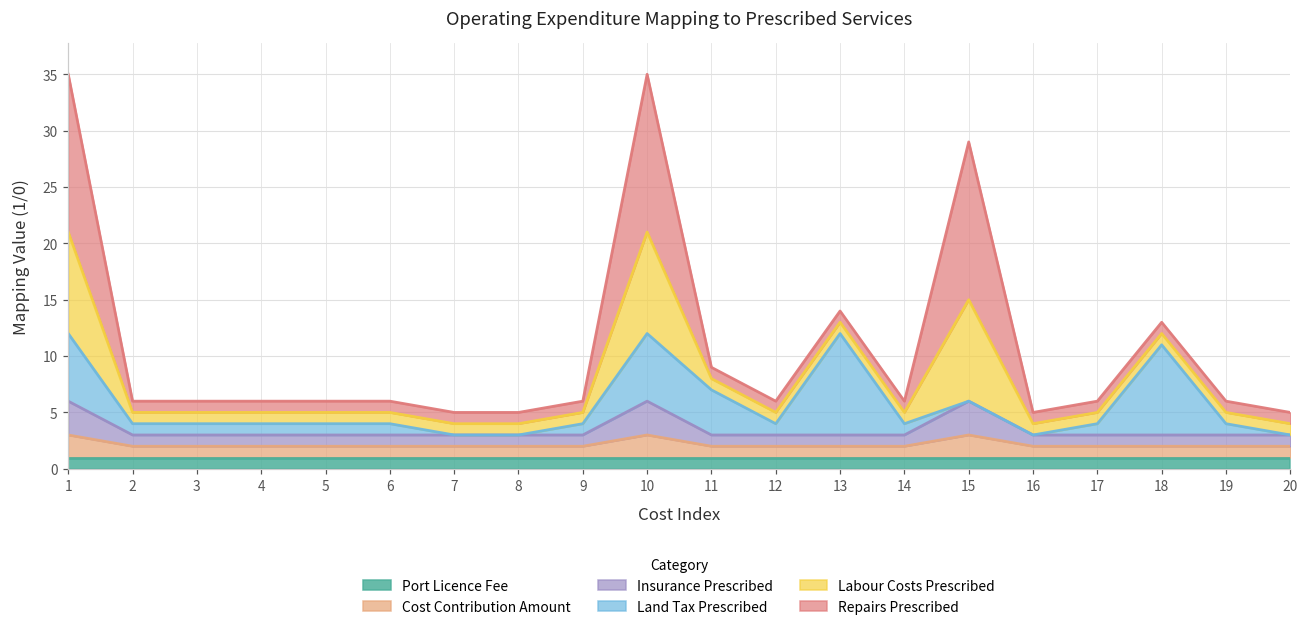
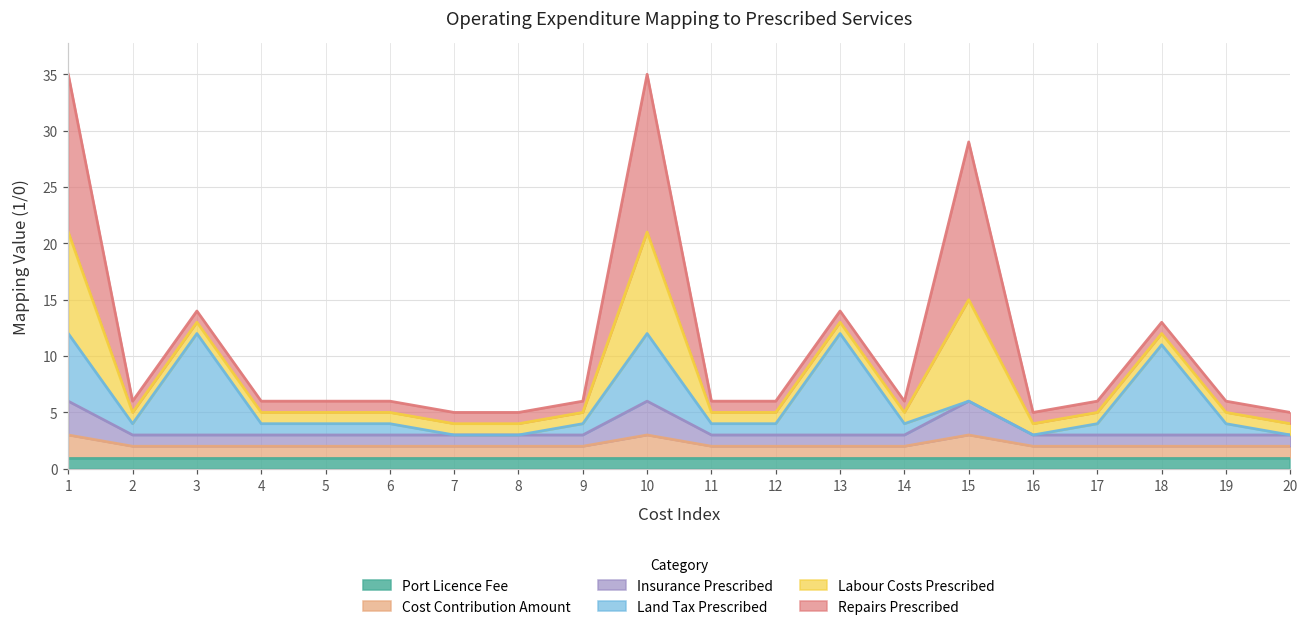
Land Tax Prescribed, 3: 1 -> 9
Land Tax Prescribed, 11: 4 -> 1
